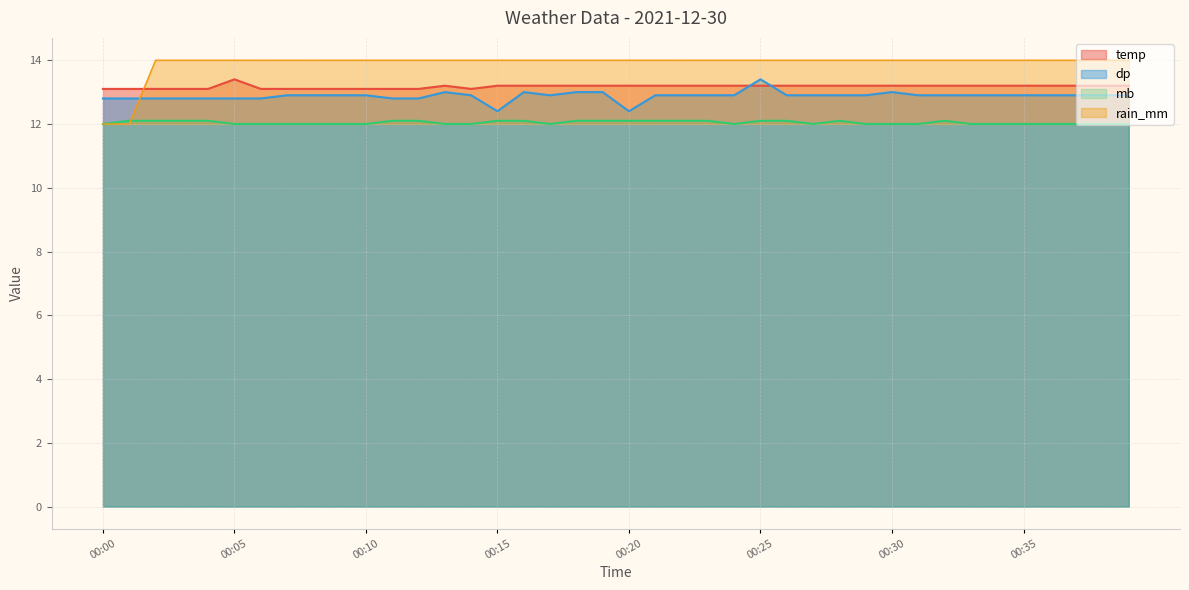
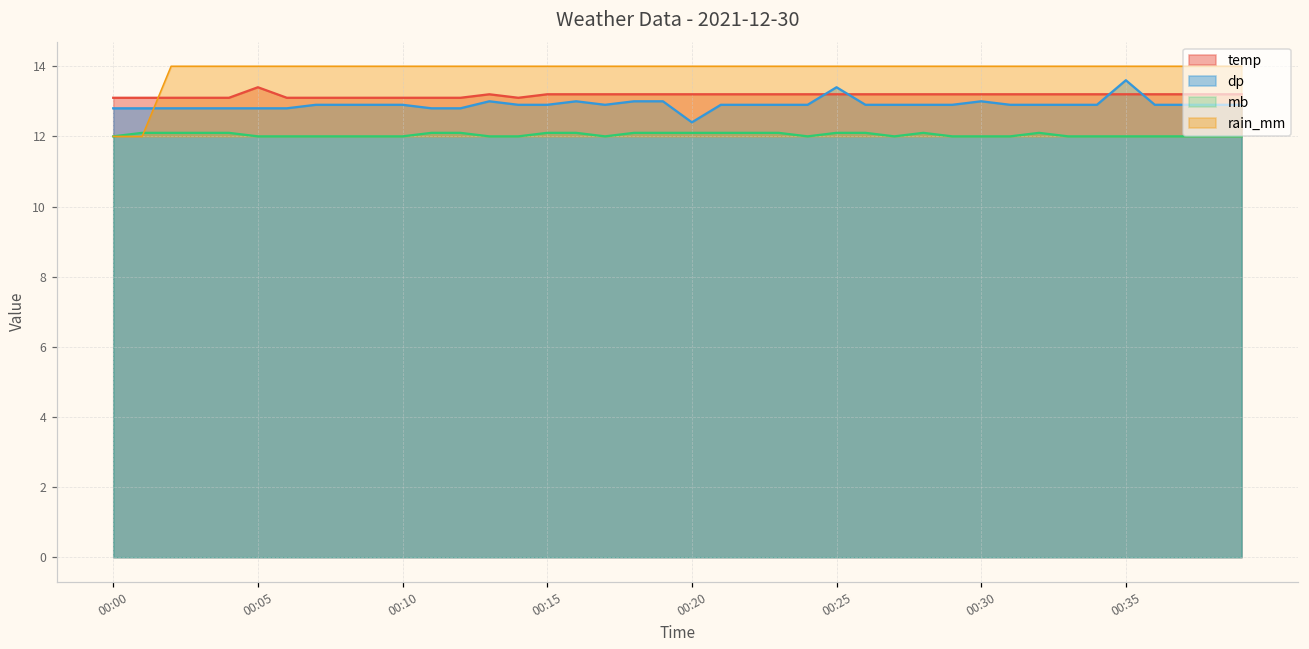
dp, 00:15: 12.4 -> 12.9
dp, 00:35: 12.9 -> 13.6
